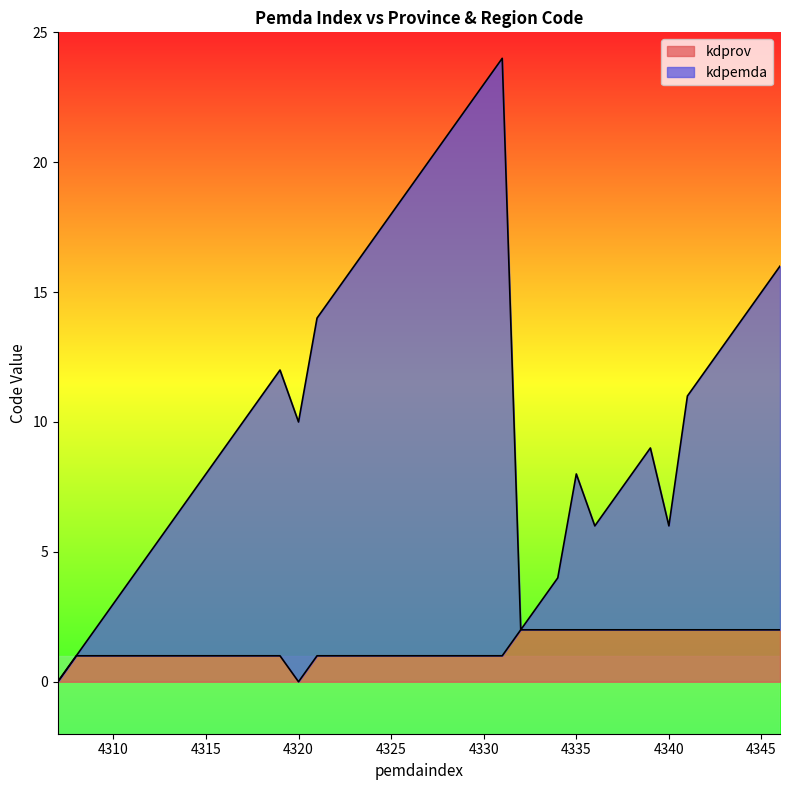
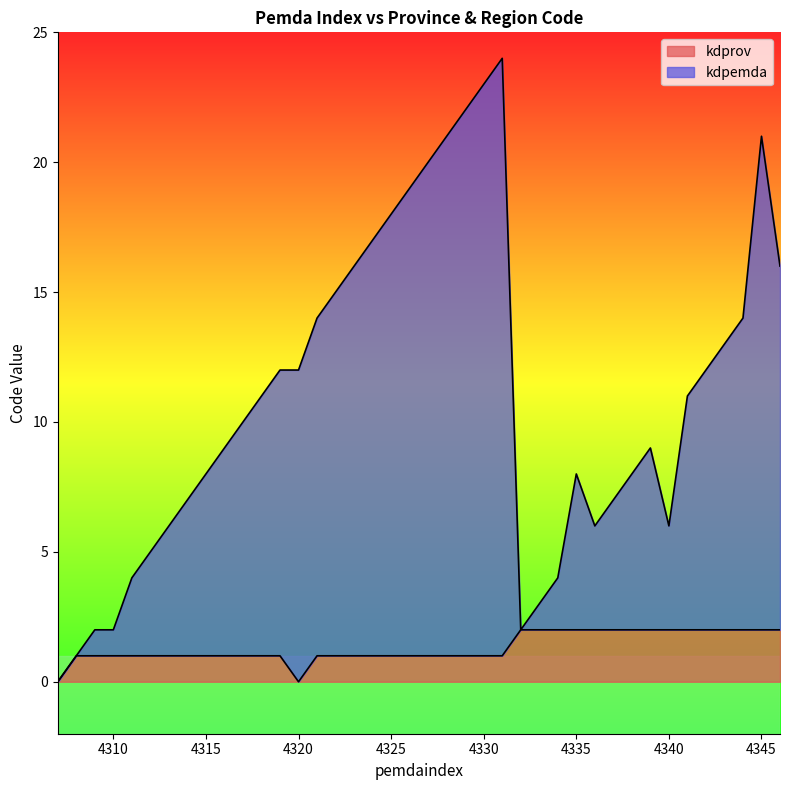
kdpemda, 4310: 2 -> 1
kdpemda, 4320: 10 -> 12
kdpemda, 4345: 13 -> 19
